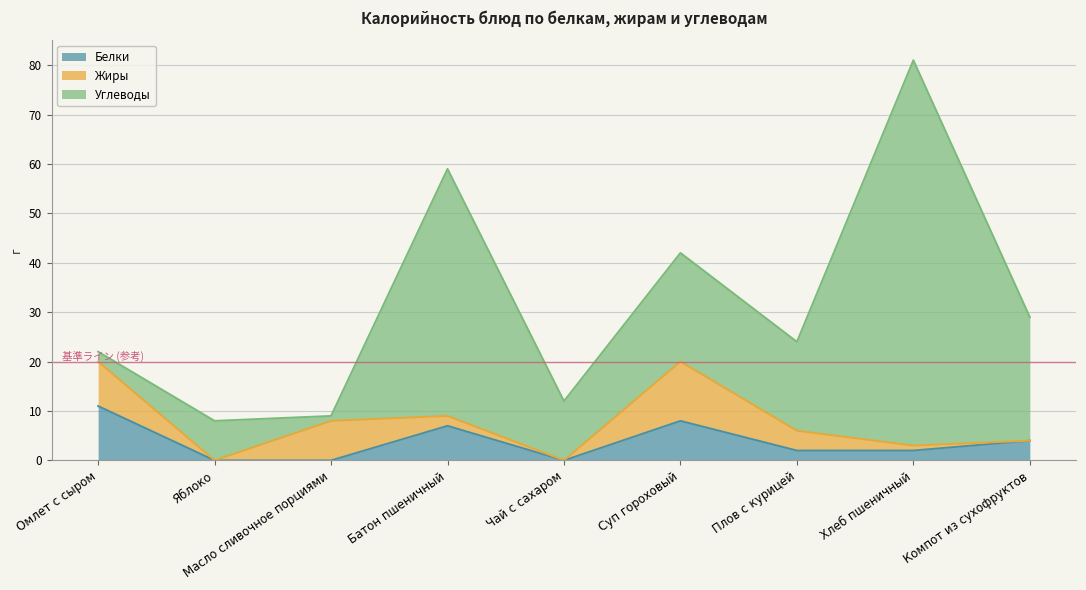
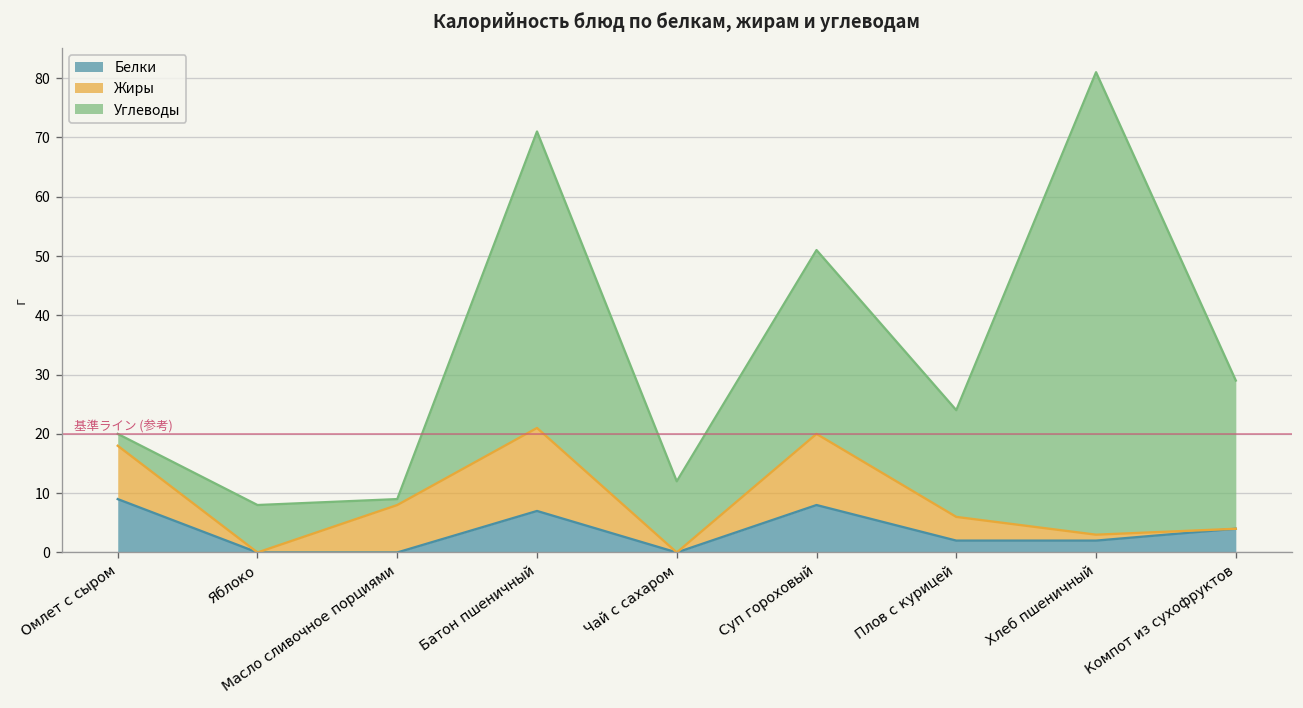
Белки, Омлет с сыром: 11 -> 9
Жиры, Батон пшеничный: 2 -> 14
Углеводы, Суп гороховый: 22 -> 31
